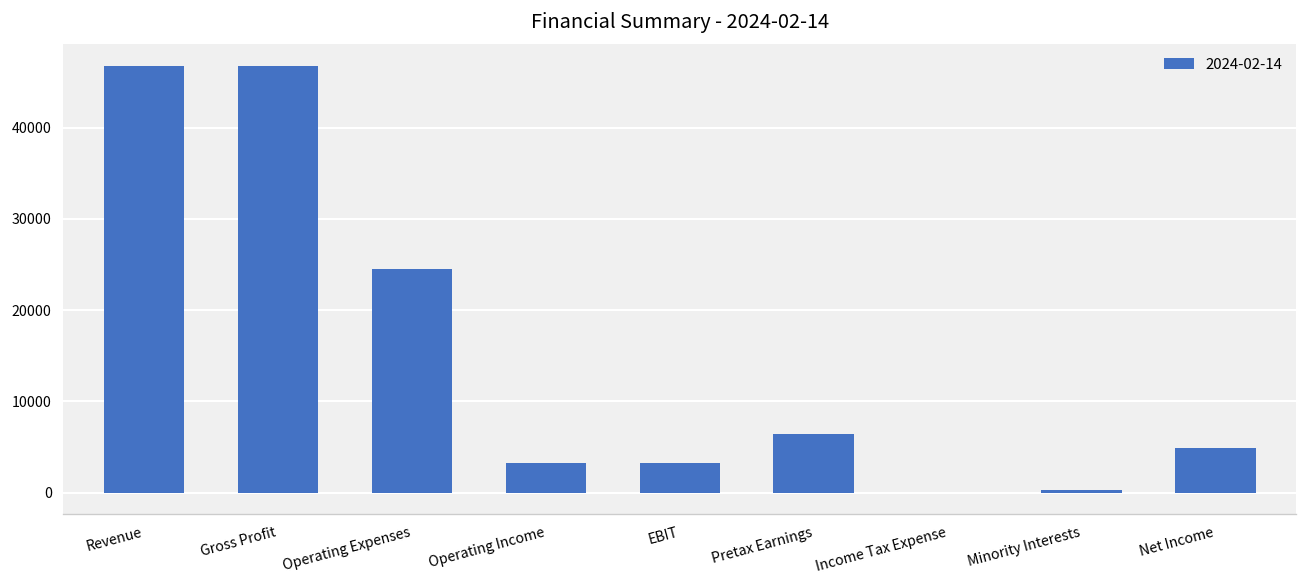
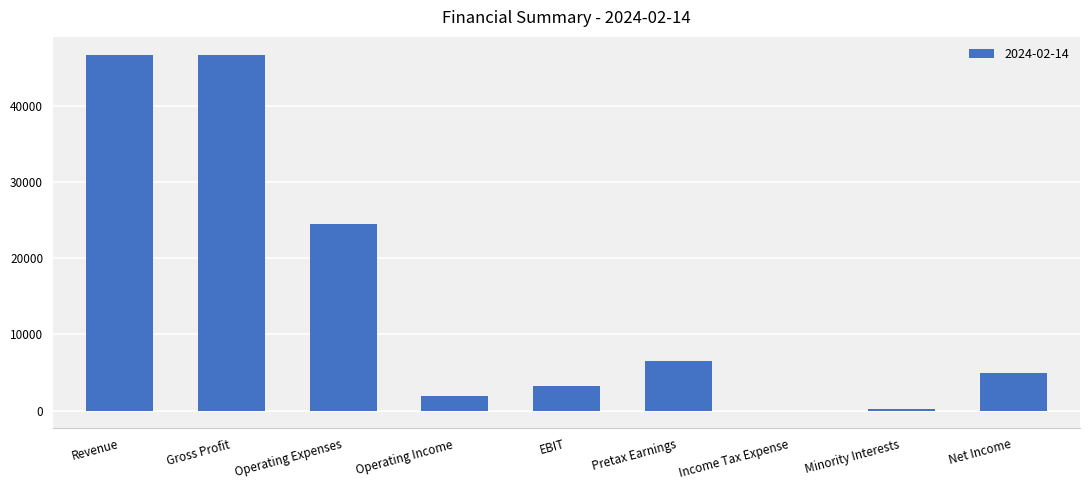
Operating Income: 3000 -> 2000
